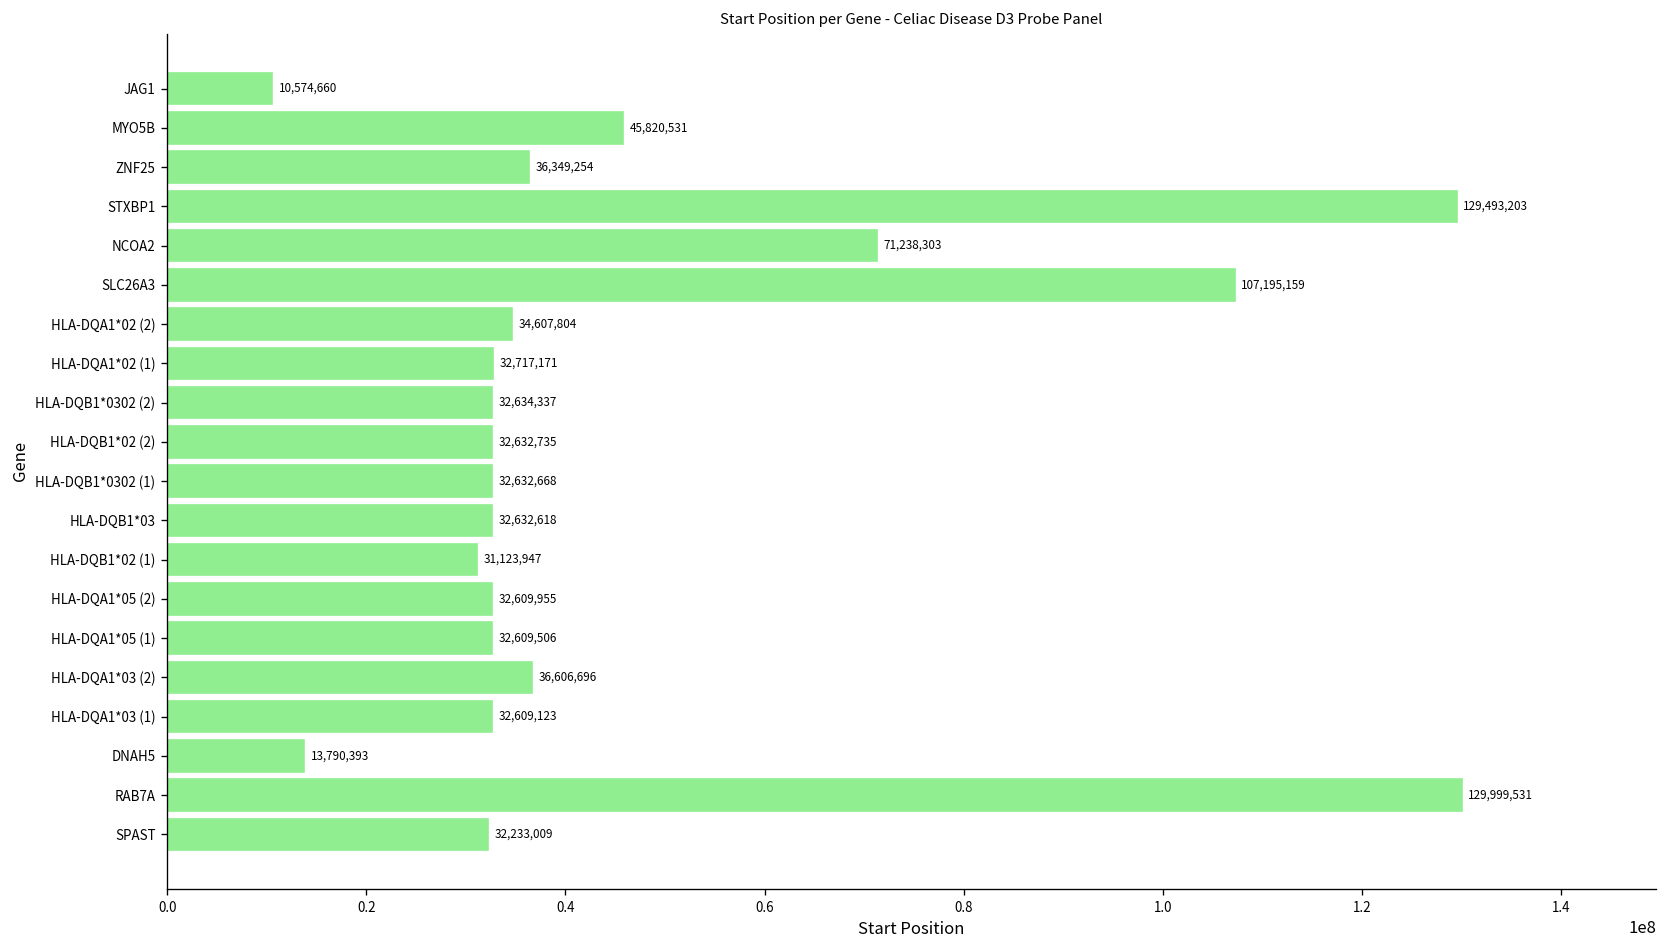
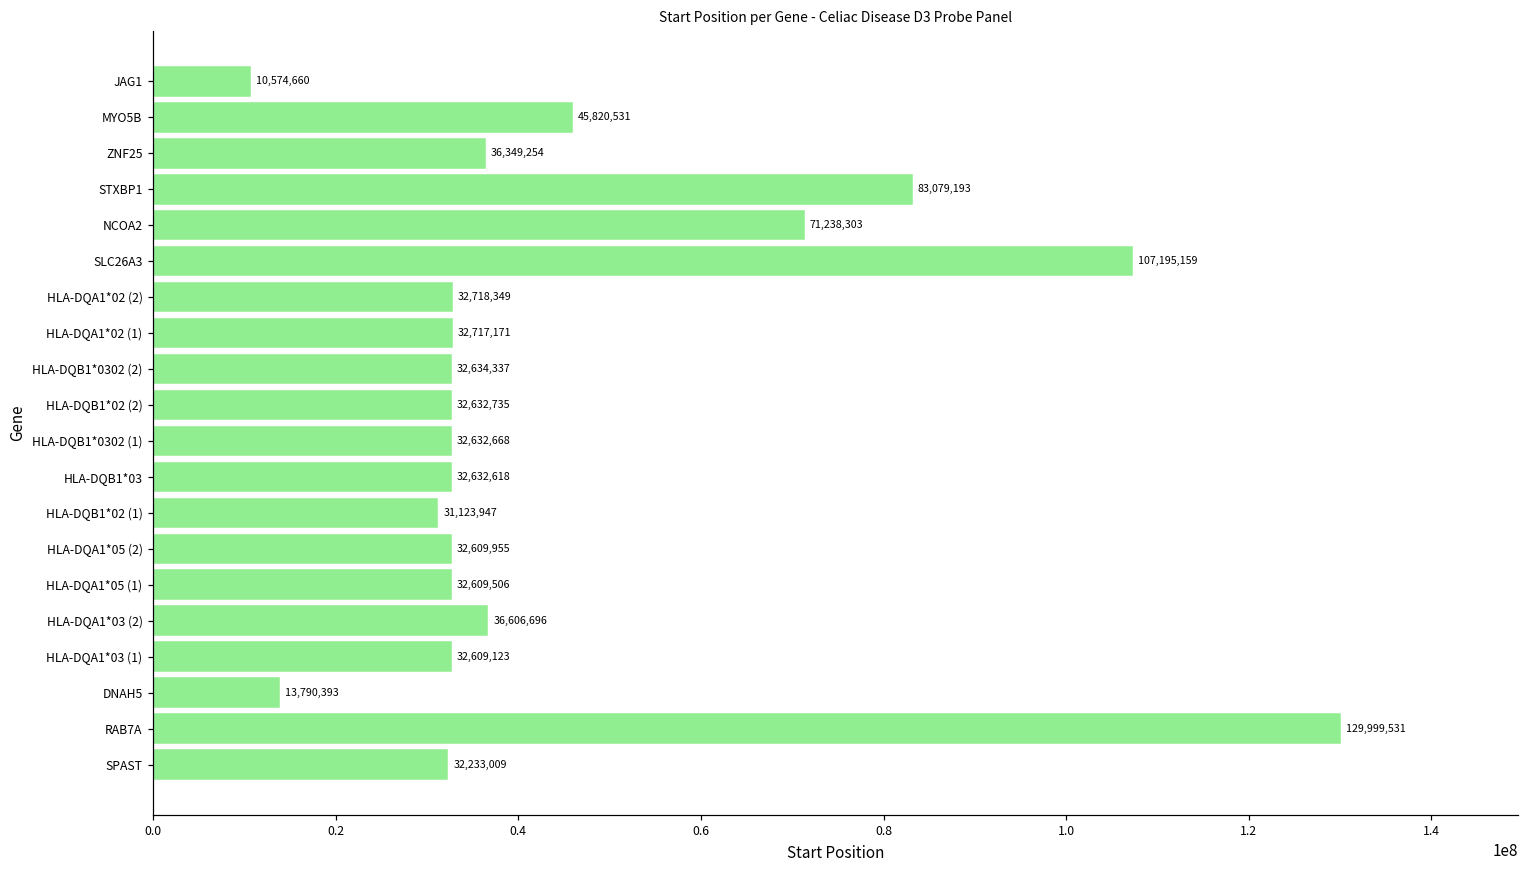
STXBP1: 129,493,203 -> 83,079,193
HLA-DQA1*02 (2): 34,607,804 -> 32,718,349
